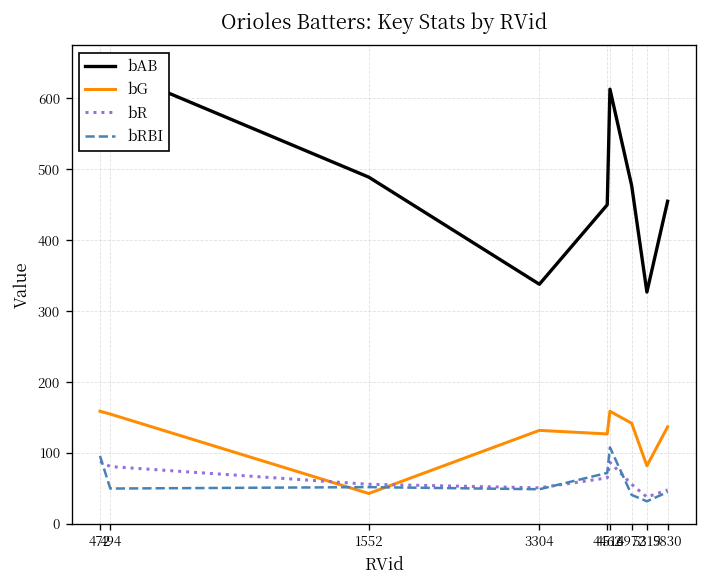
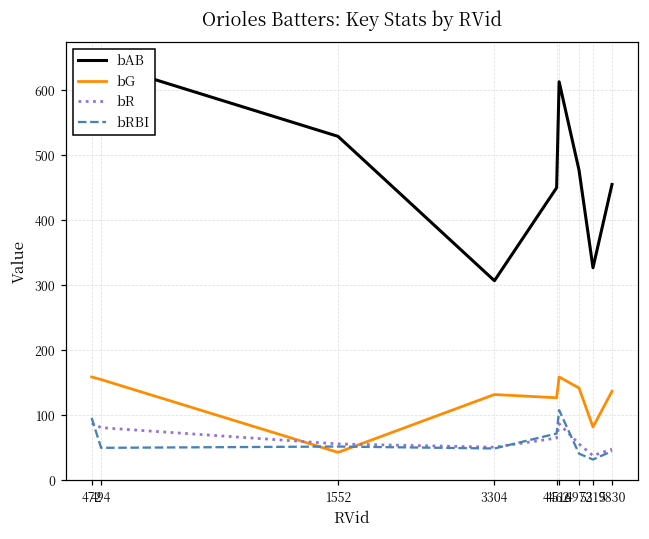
bAB, 1552: 490 -> 530
bAB, 3304: 340 -> 310
